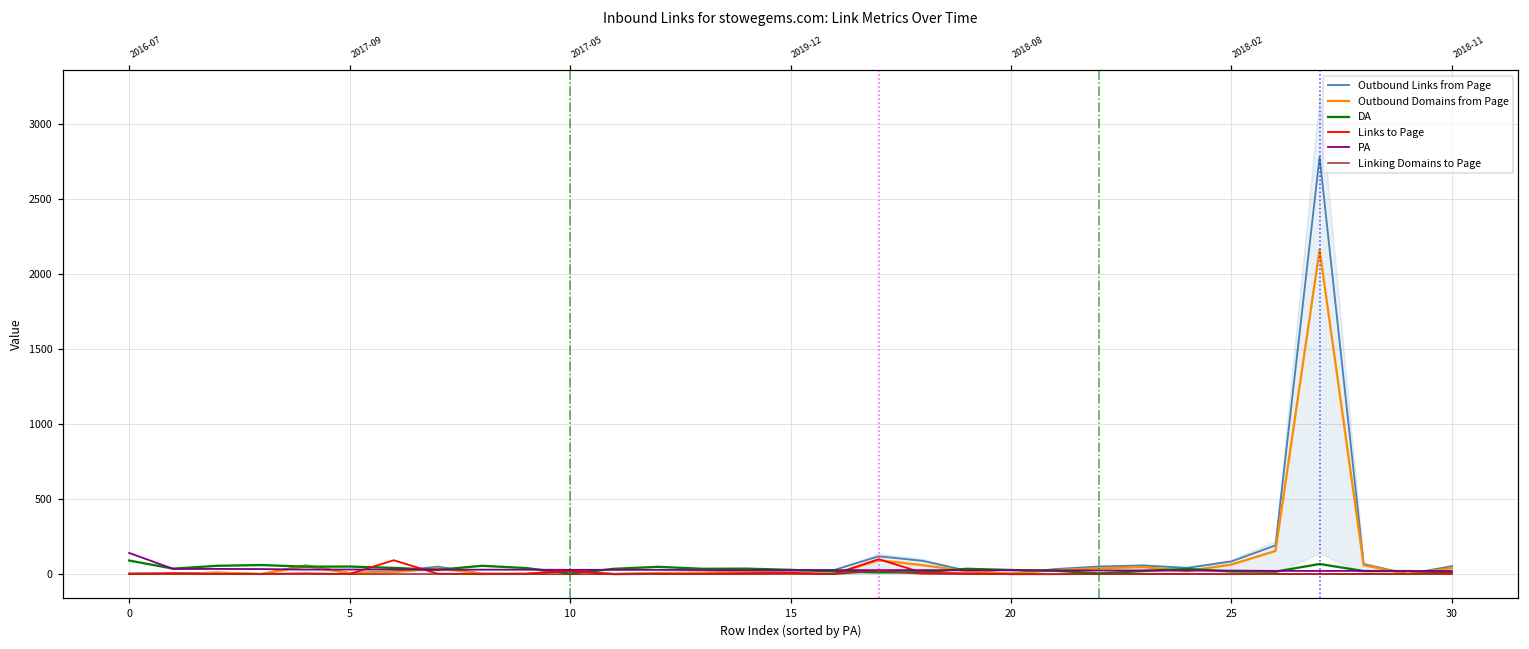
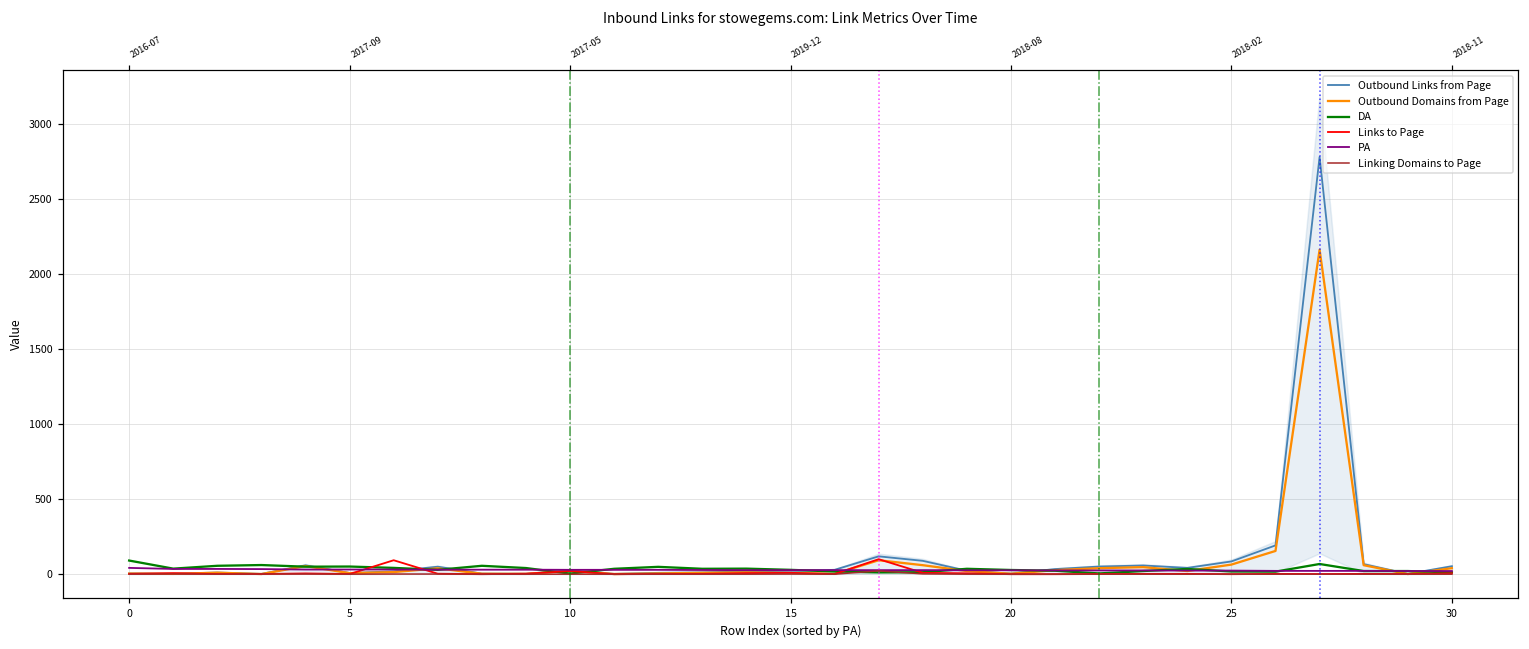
PA, 0: 140 -> 40
